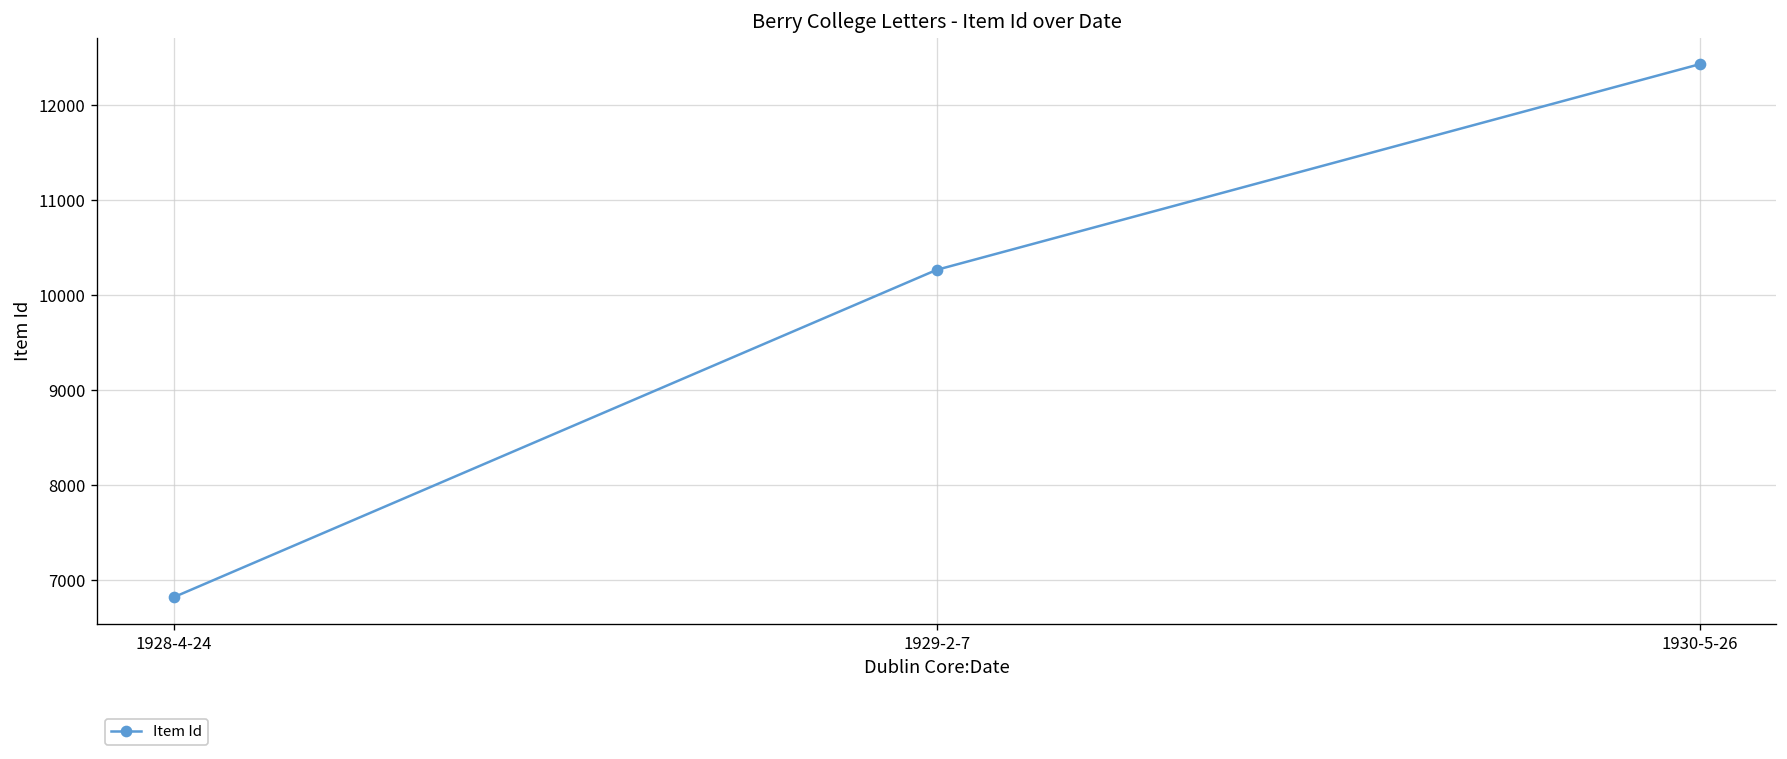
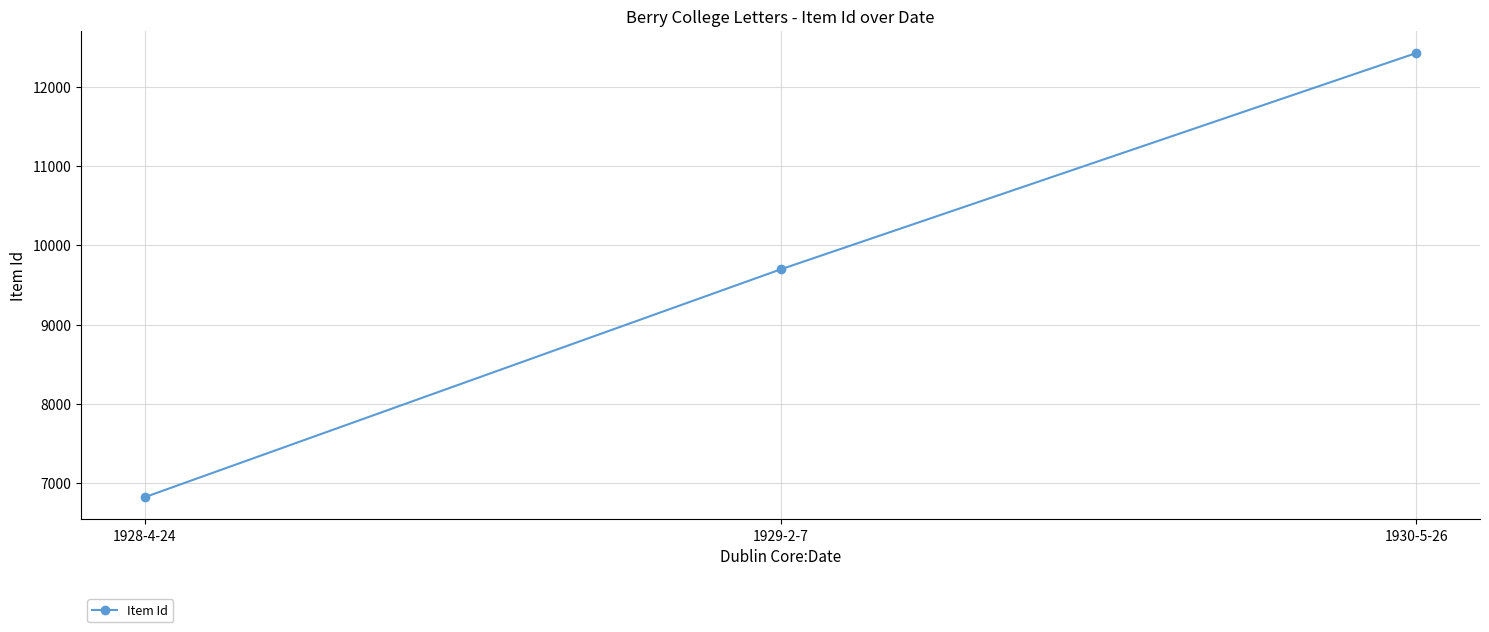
1929-2-7: 10300 -> 9700
